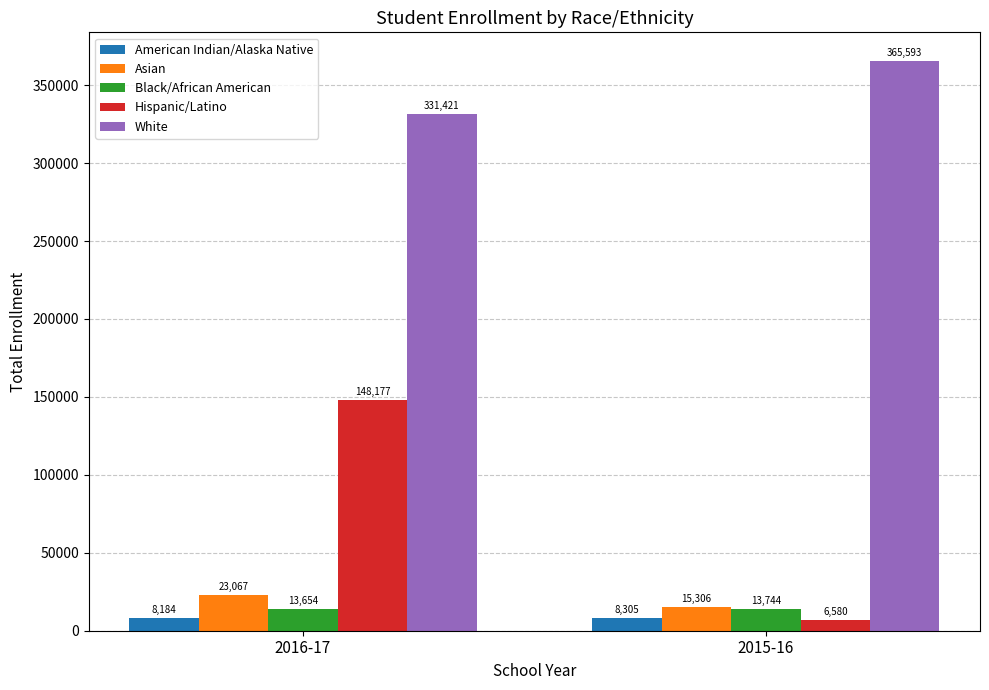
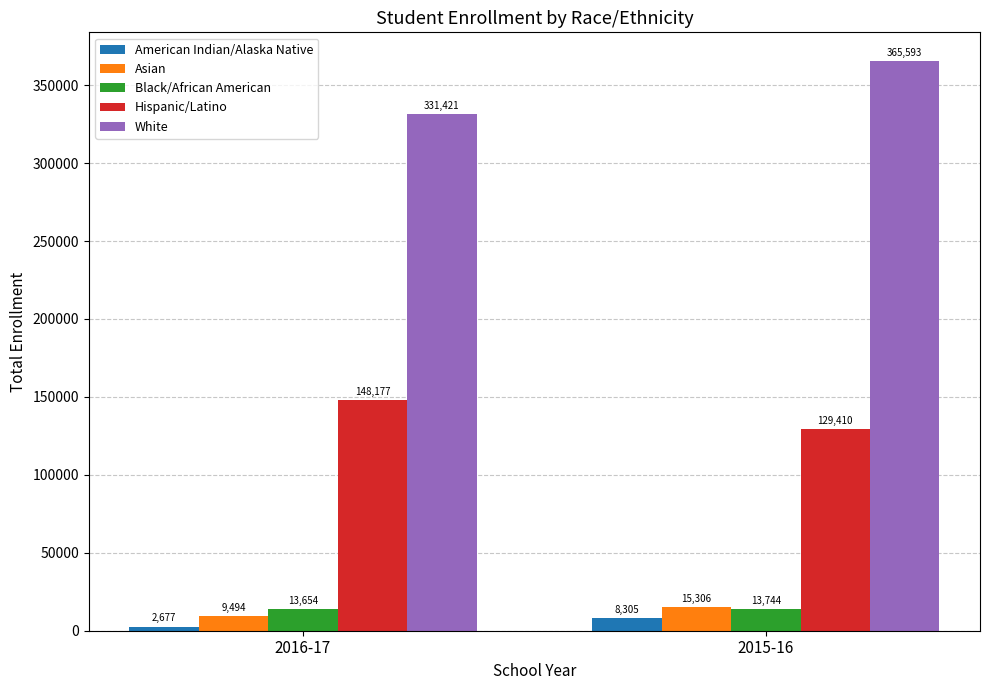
American Indian/Alaska Native, 2016-17: 8,184 -> 2,677
Asian, 2016-17: 23,067 -> 9,494
Hispanic/Latino, 2015-16: 6,580 -> 129,410
